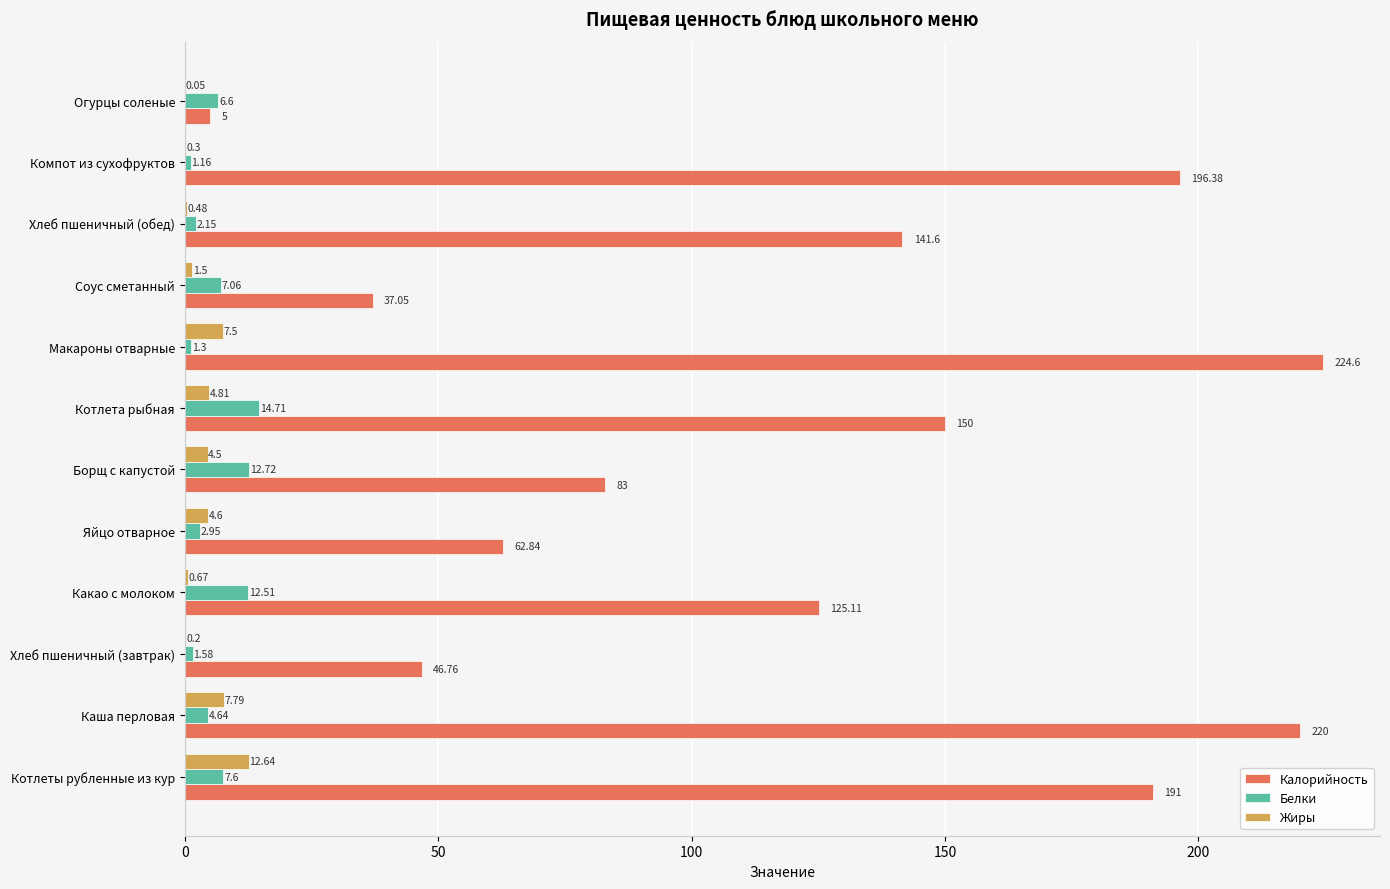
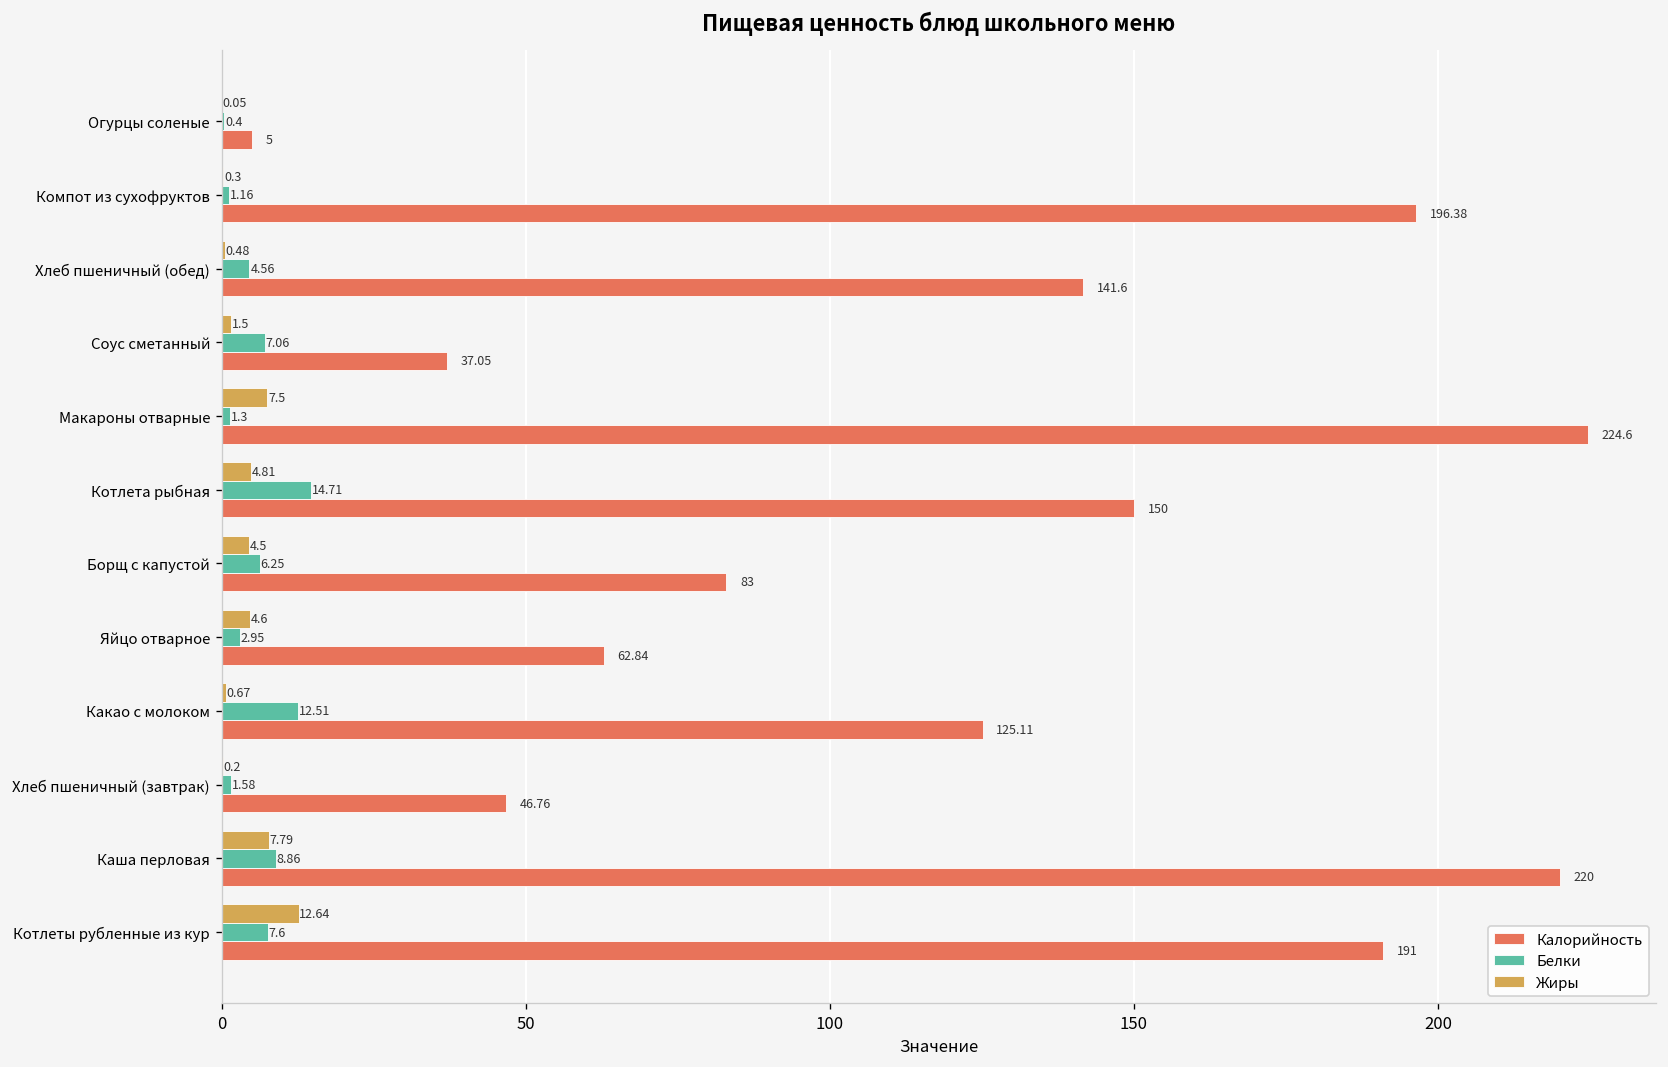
Белки, Огурцы соленые: 6.6 -> 0.4
Белки, Хлеб пшеничный (обед): 2.15 -> 4.56
Белки, Борщ с капустой: 12.72 -> 6.25
Белки, Каша перловая: 4.64 -> 8.86
